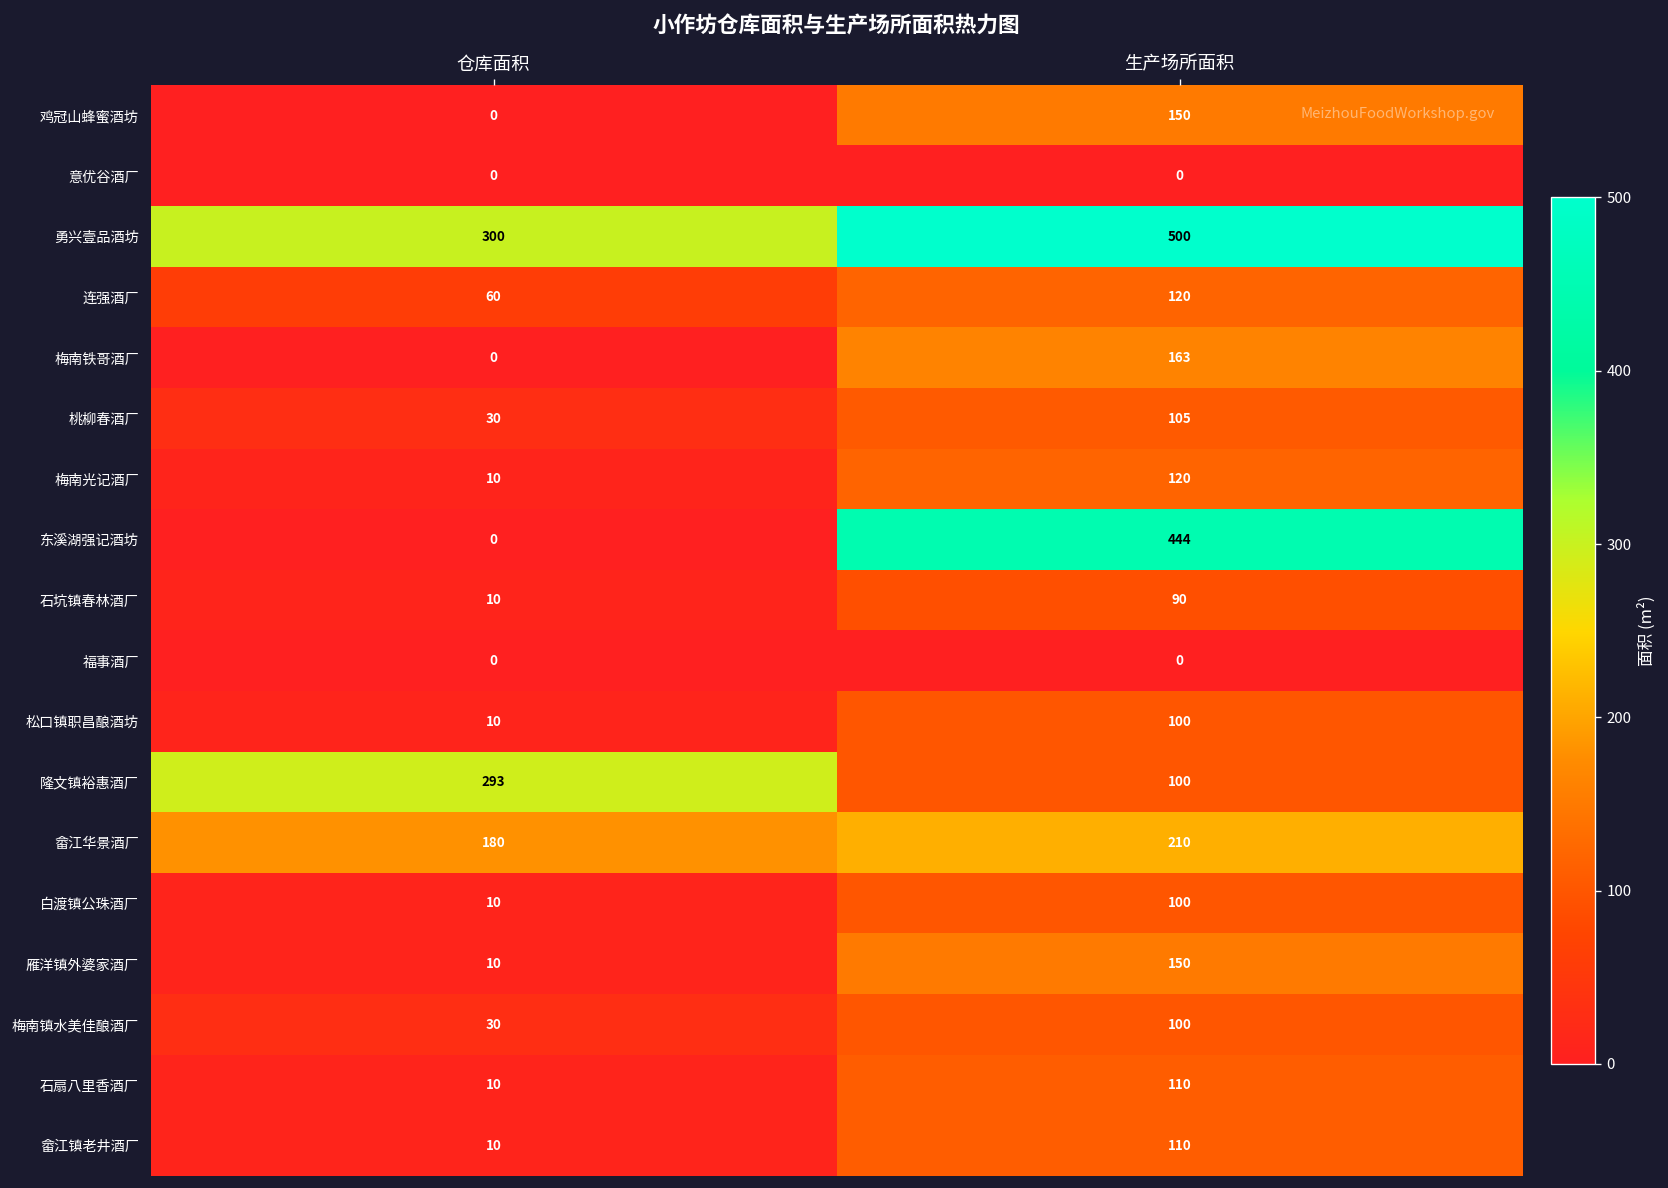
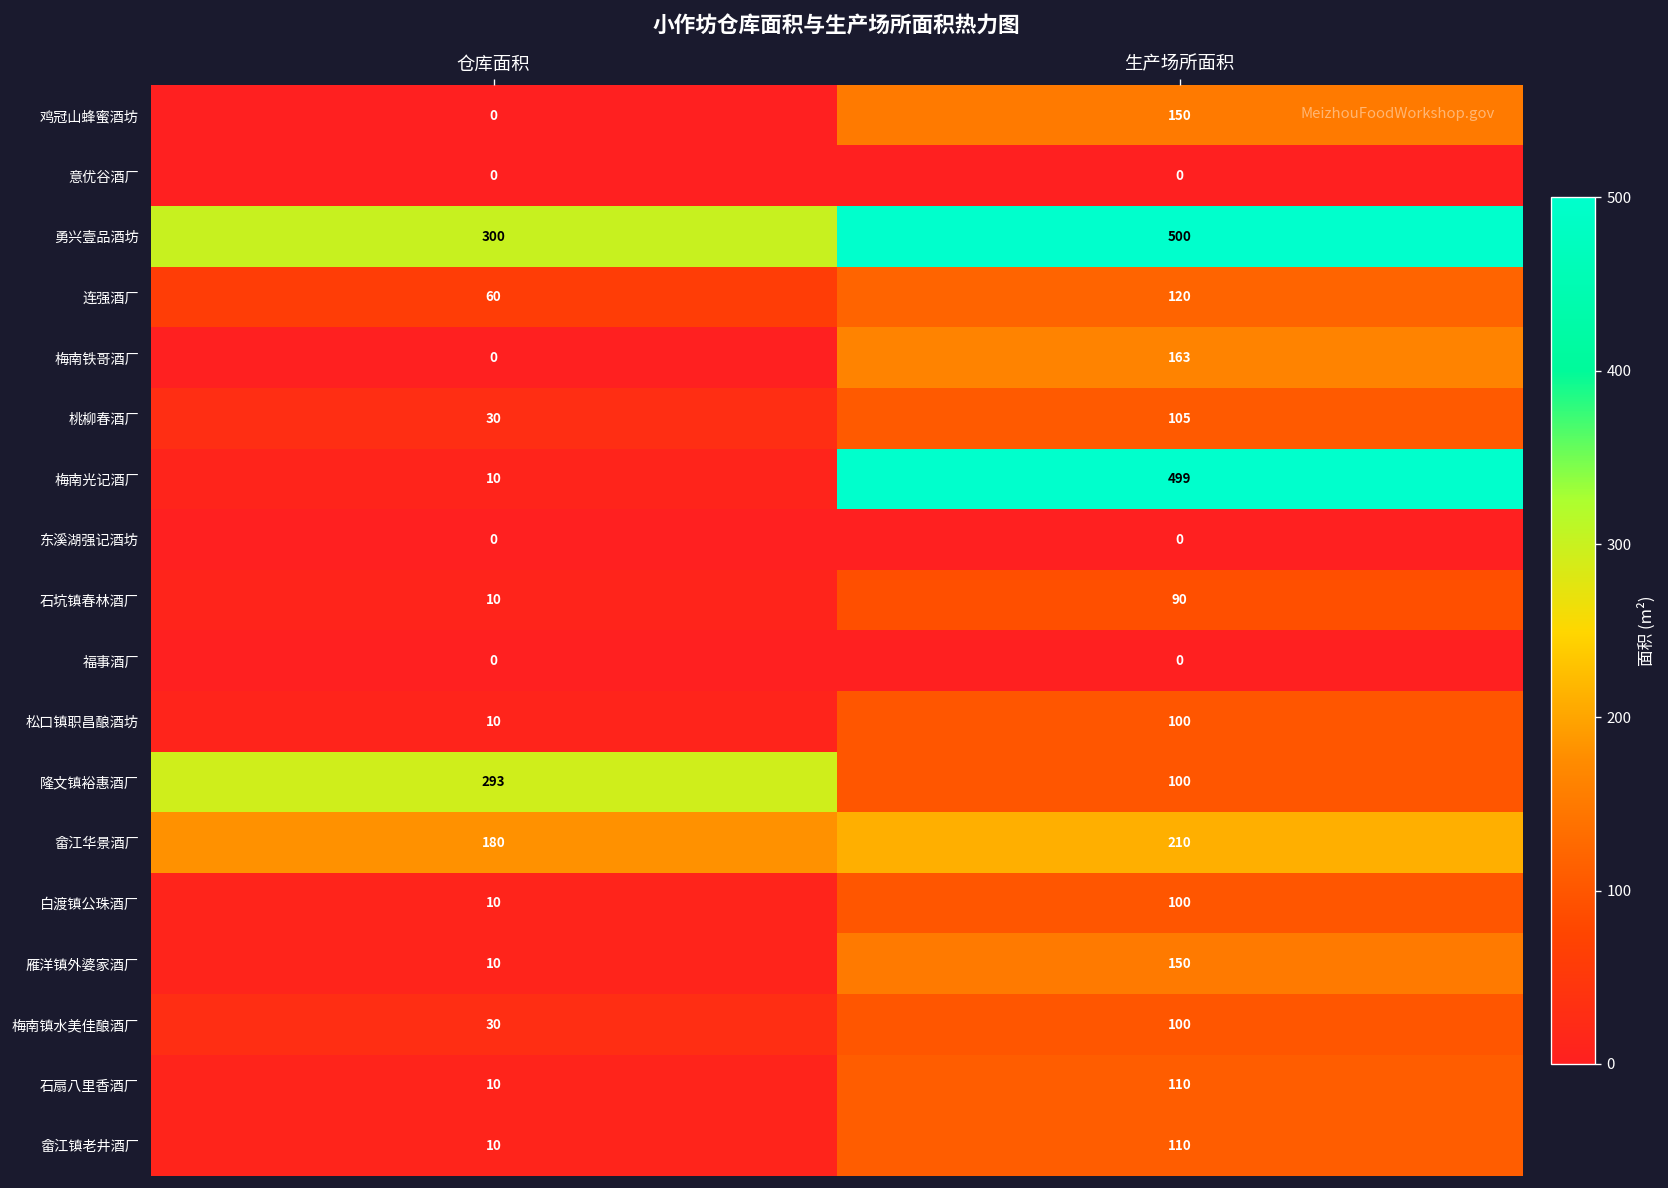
梅南光记酒厂, 生产场所面积: 120 -> 499
东溪湖强记酒坊, 生产场所面积: 444 -> 0
